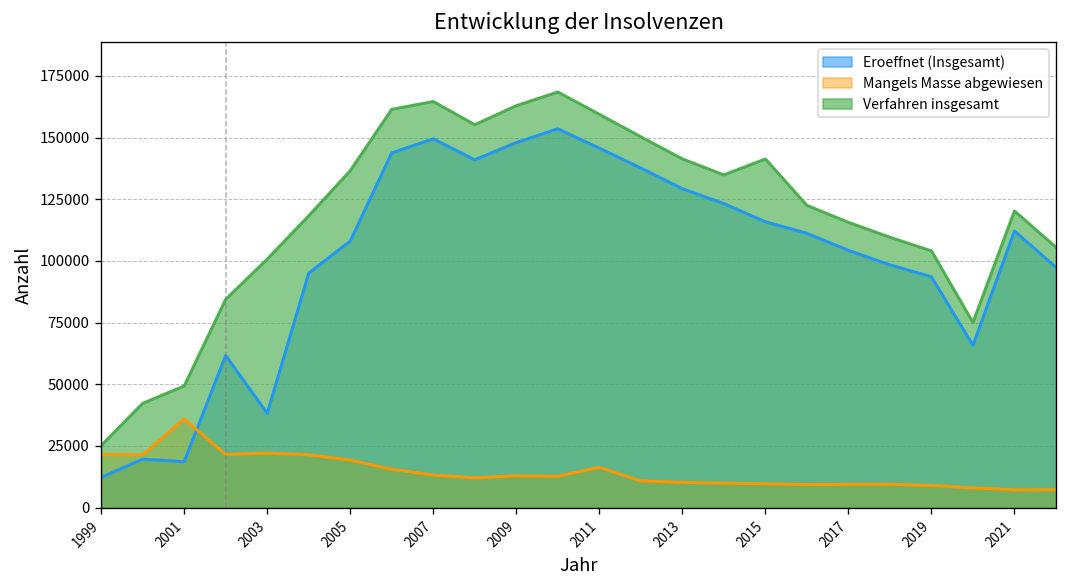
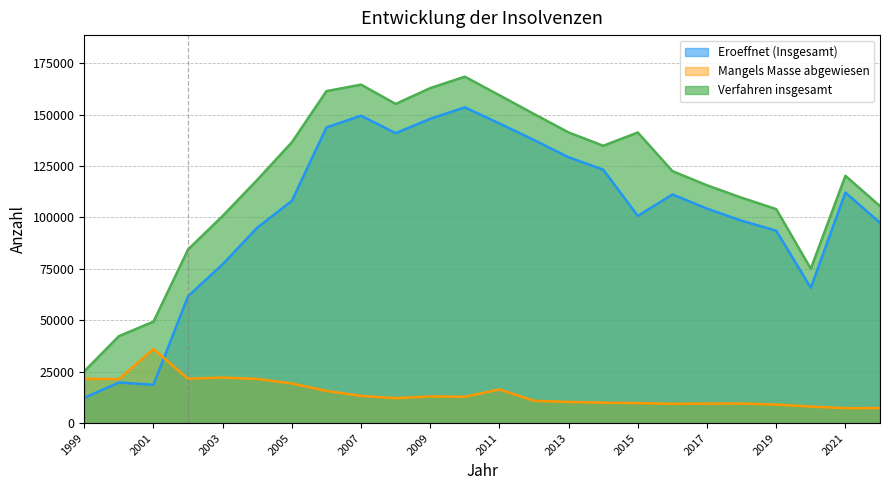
Eroeffnet (Insgesamt), 2003: 38000 -> 77000
Eroeffnet (Insgesamt), 2015: 116000 -> 101000
